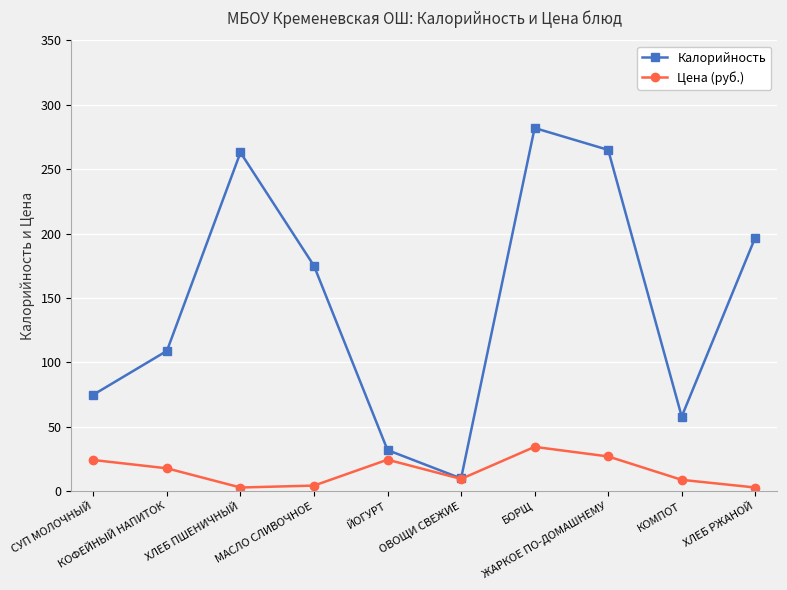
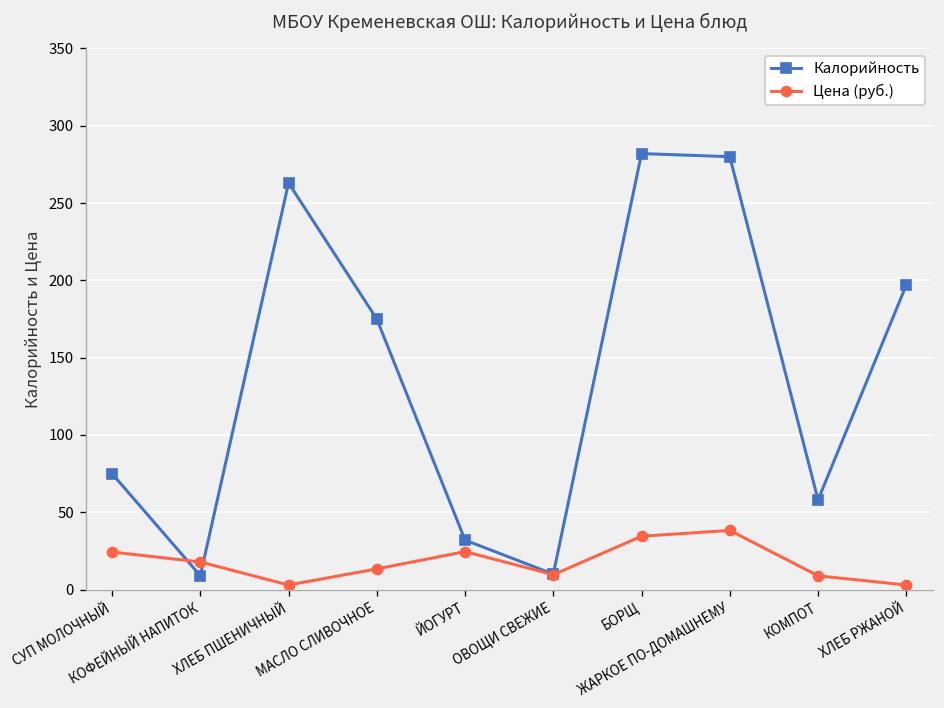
Калорийность, КОФЕЙНЫЙ НАПИТОК: 109 -> 9
Цена (руб.), МАСЛО СЛИВОЧНОЕ: 4 -> 13
Калорийность, ЖАРКОЕ ПО-ДОМАШНЕМУ: 265 -> 280
Цена (руб.), ЖАРКОЕ ПО-ДОМАШНЕМУ: 27 -> 38
